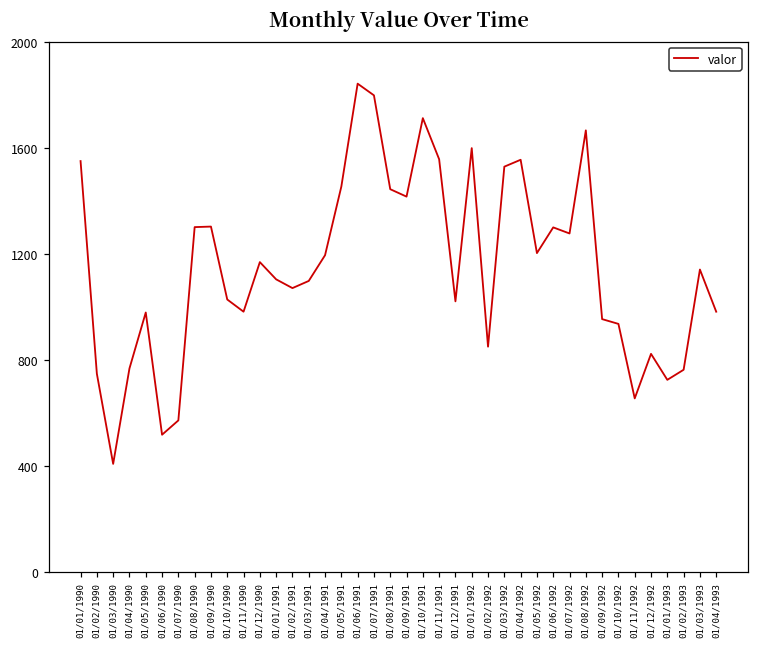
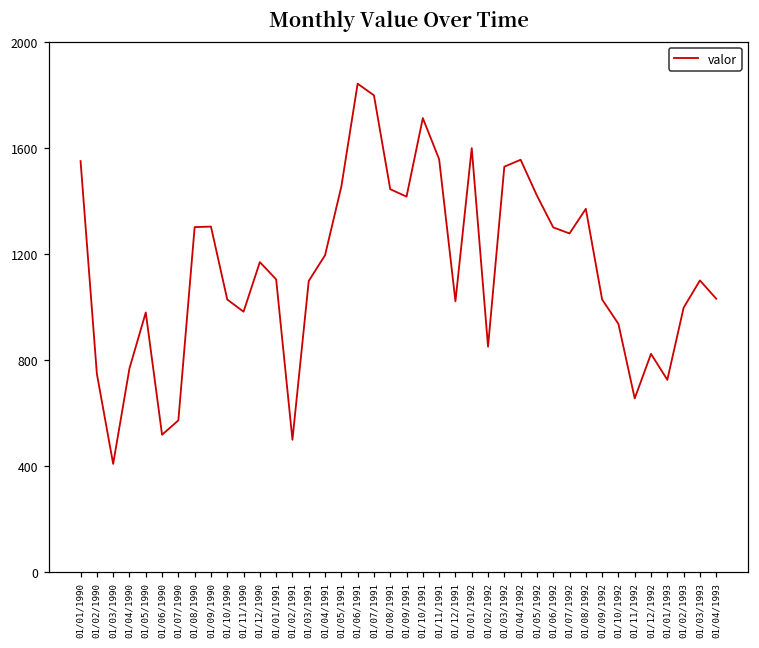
01/02/1991: 1070 -> 500
01/05/1992: 1200 -> 1420
01/08/1992: 1670 -> 1370
01/09/1992: 950 -> 1030
01/02/1993: 760 -> 1000
01/03/1993: 1140 -> 1100
01/04/1993: 980 -> 1030
